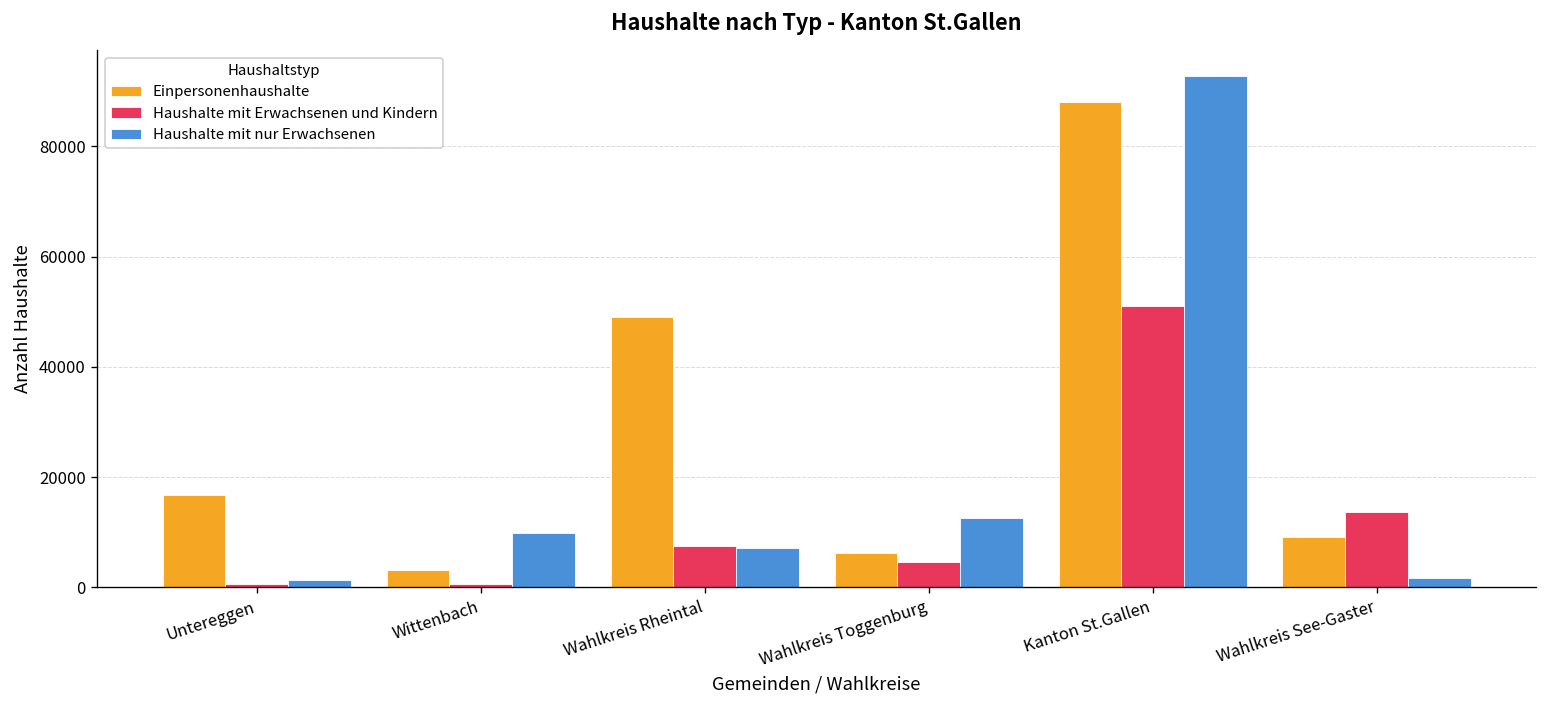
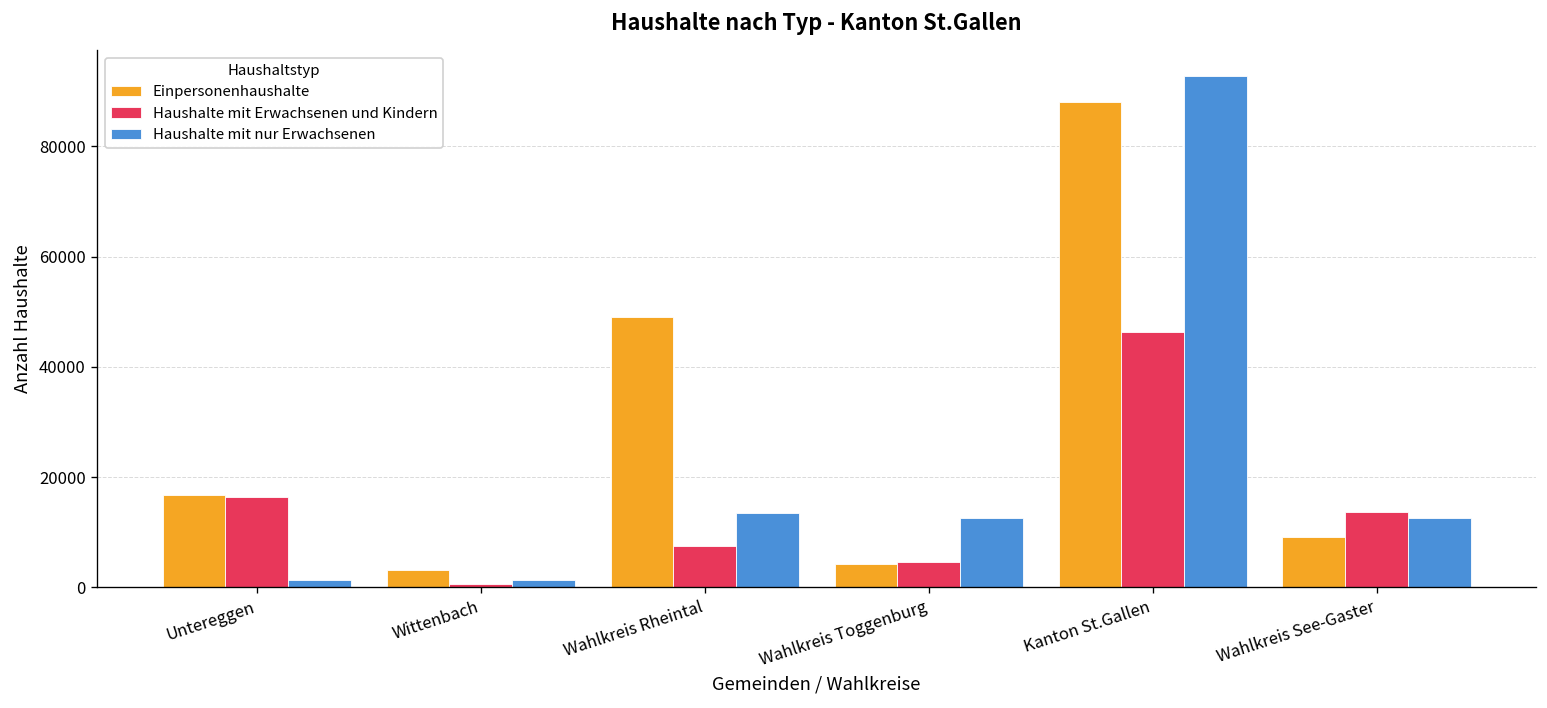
Haushalte mit Erwachsenen und Kindern, Untereggen: 1000 -> 16000
Haushalte mit nur Erwachsenen, Wittenbach: 10000 -> 1000
Haushalte mit nur Erwachsenen, Wahlkreis Rheintal: 7000 -> 14000
Einpersonenhaushalte, Wahlkreis Toggenburg: 6000 -> 4000
Haushalte mit Erwachsenen und Kindern, Kanton St.Gallen: 51000 -> 46000
Haushalte mit nur Erwachsenen, Wahlkreis See-Gaster: 2000 -> 13000
